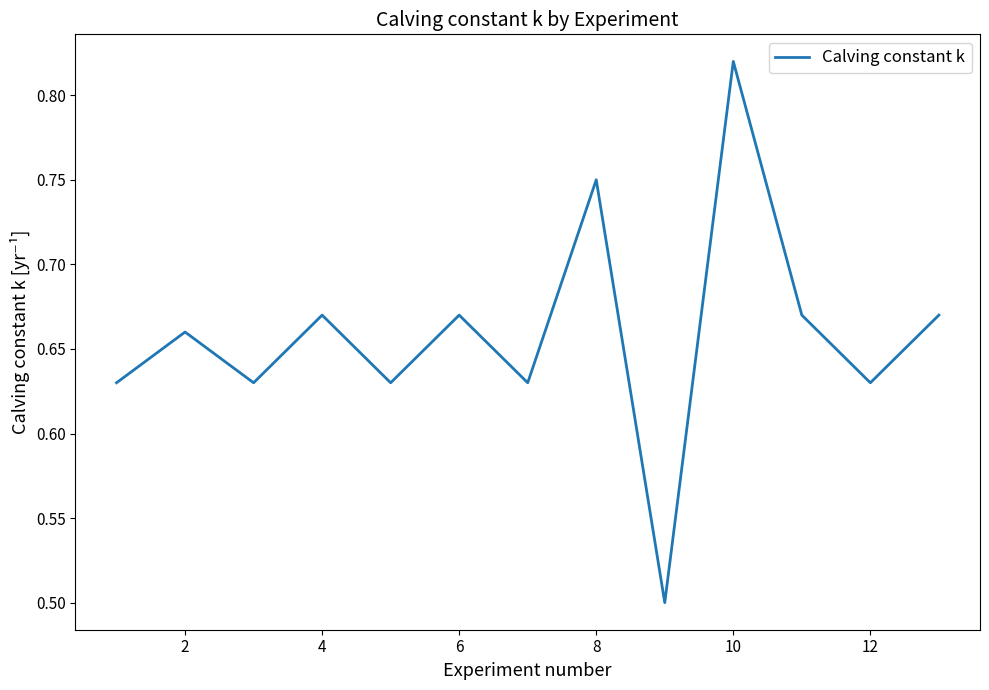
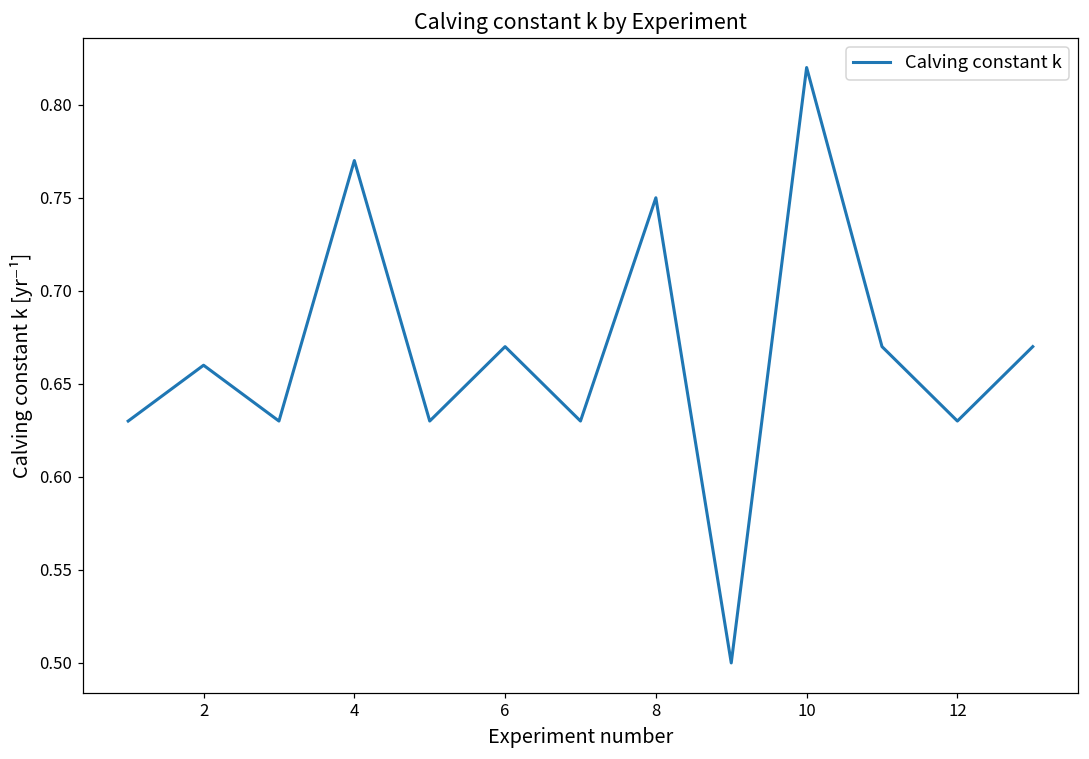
4: 0.67 -> 0.77
